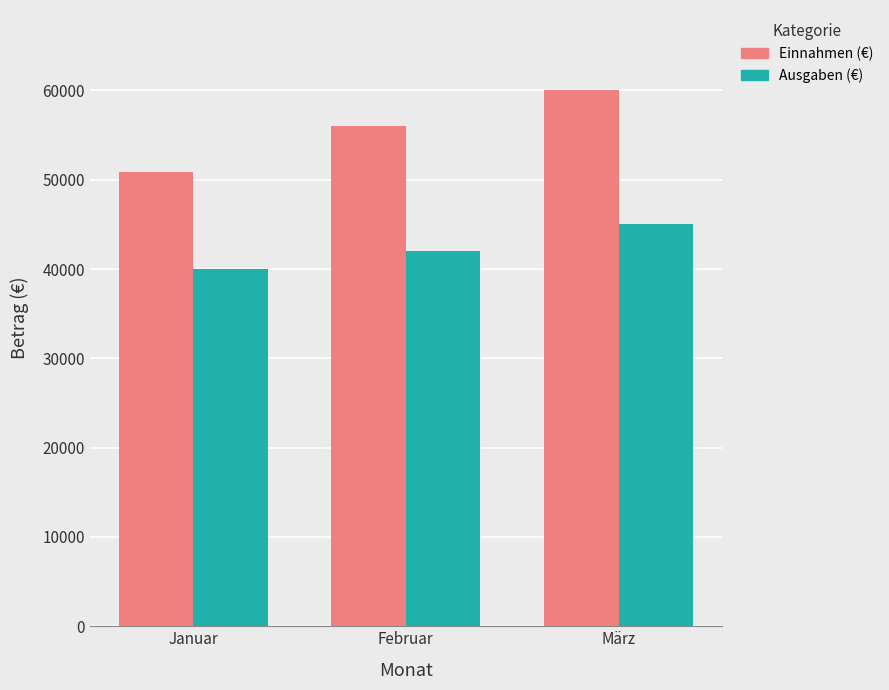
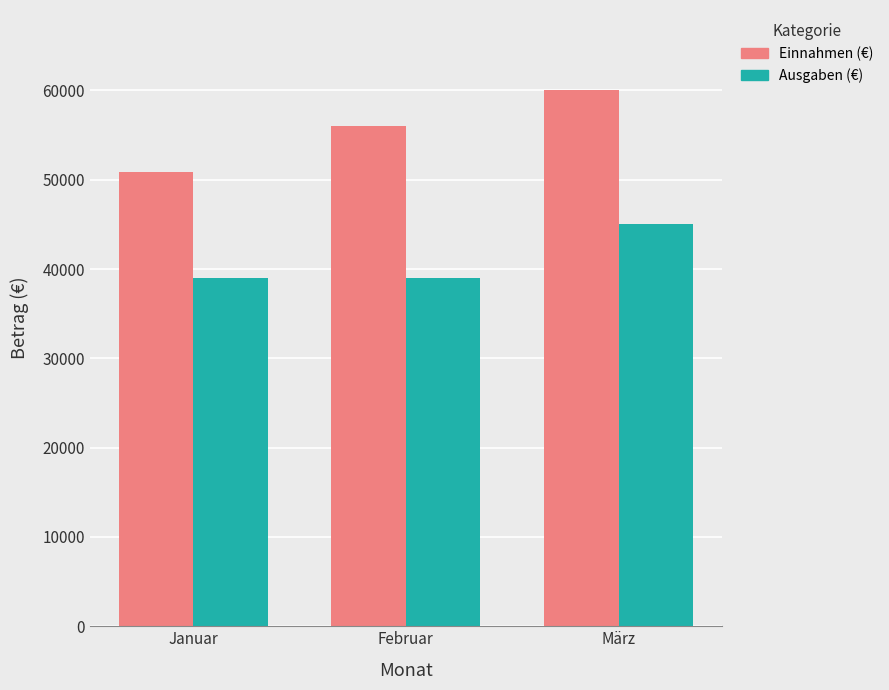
Ausgaben (€), Januar: 40000 -> 39000
Ausgaben (€), Februar: 42000 -> 39000
